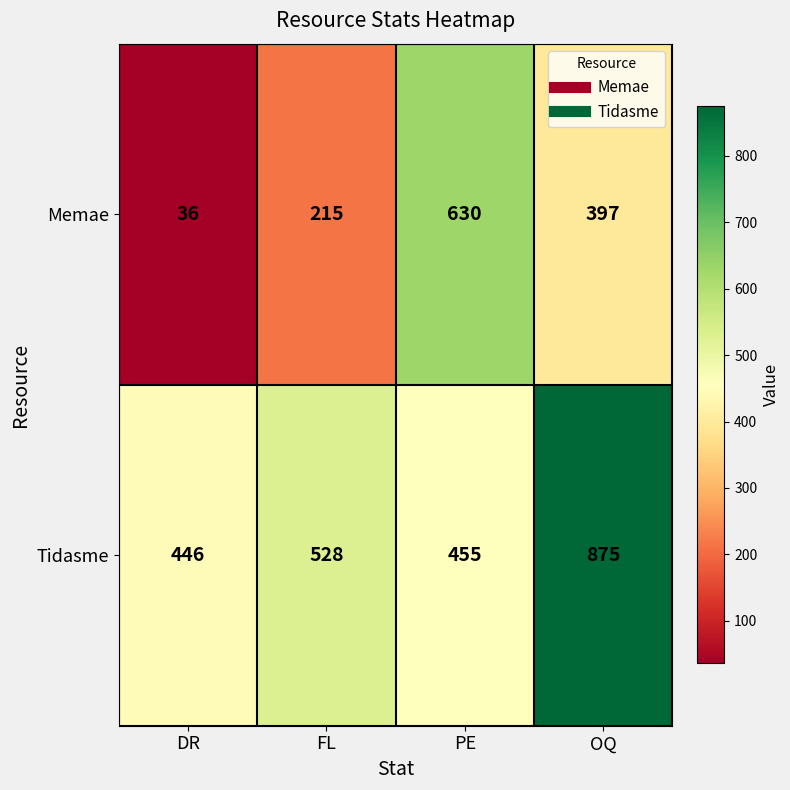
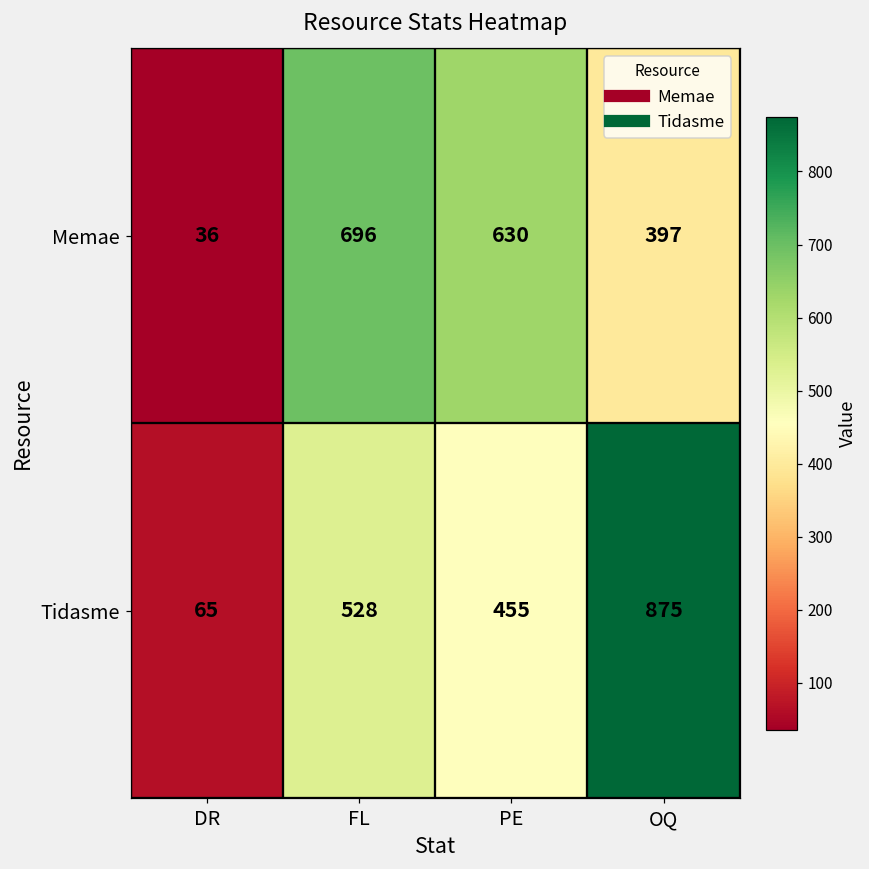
Memae, FL: 215 -> 696
Tidasme, DR: 446 -> 65
